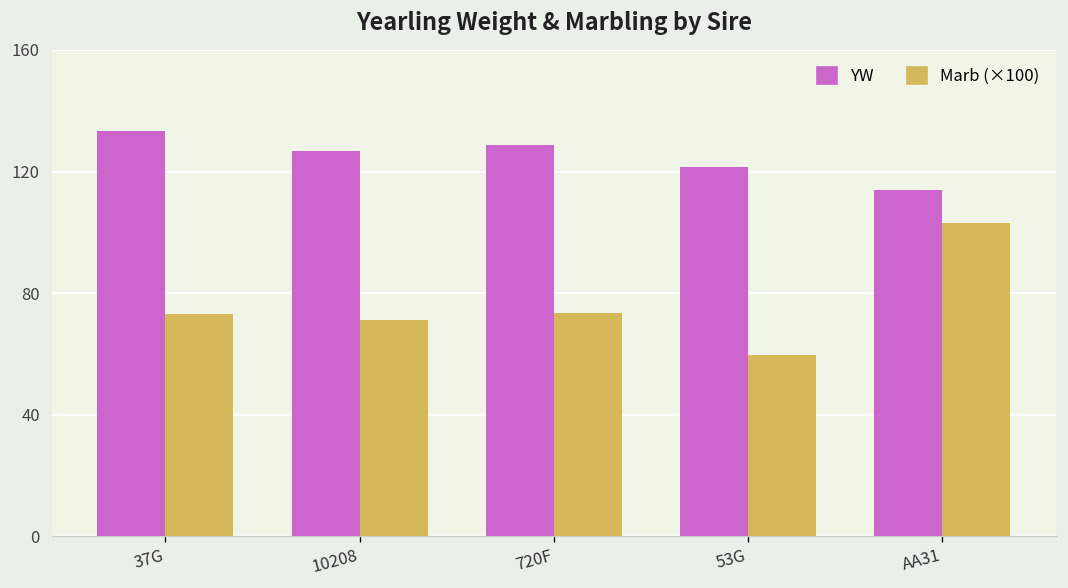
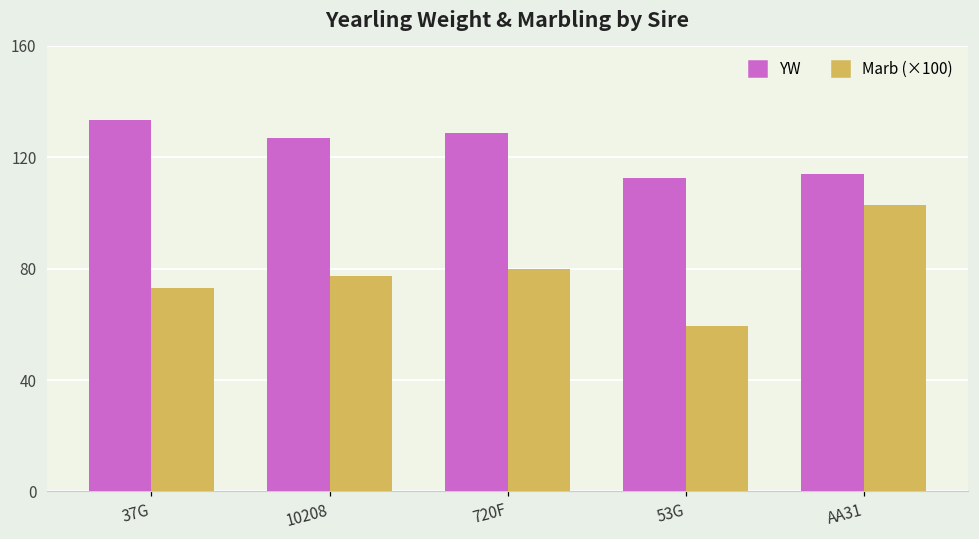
Marb (×100), 10208: 71 -> 77
Marb (×100), 720F: 73 -> 80
YW, 53G: 122 -> 113
